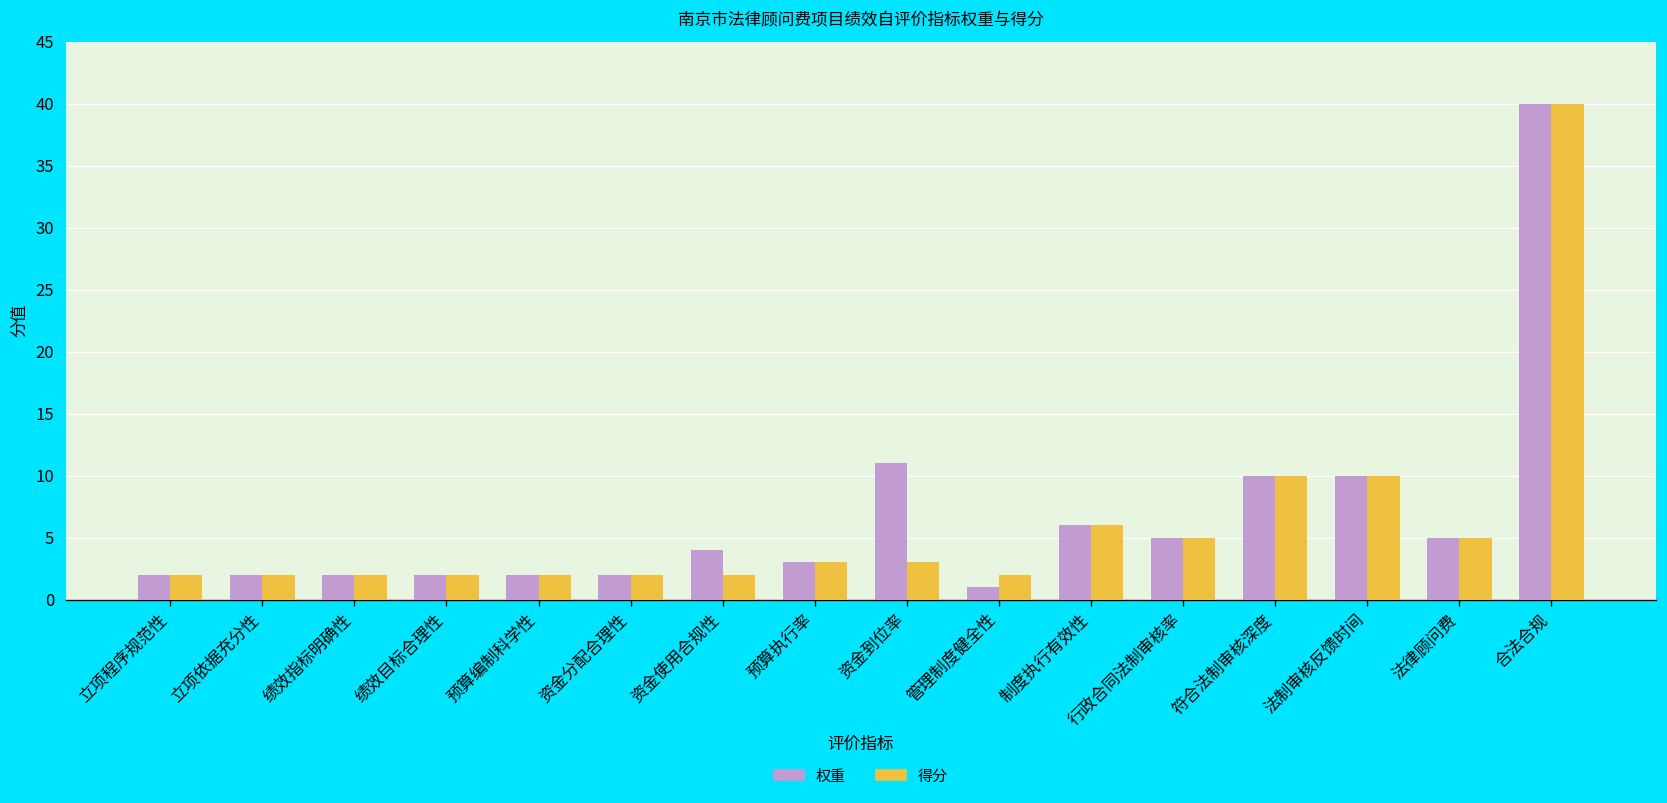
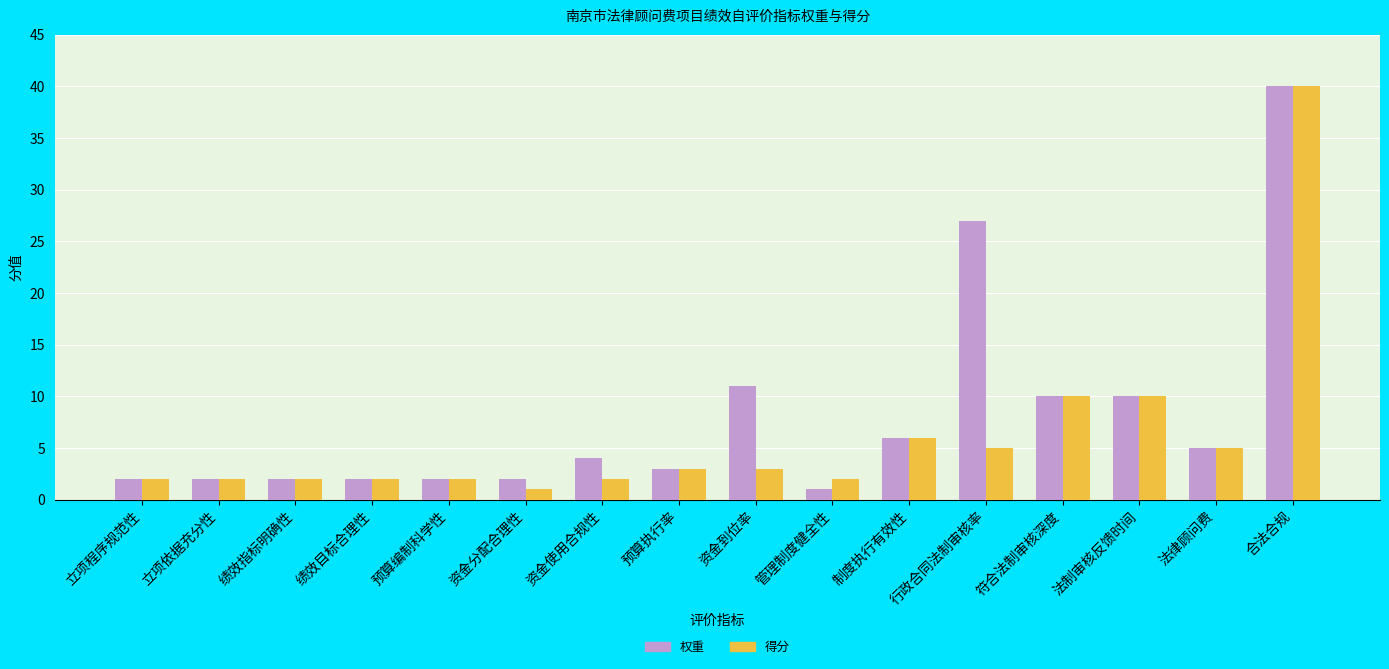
得分, 资金分配合理性: 2 -> 1
权重, 行政合同法制审核率: 5 -> 27
